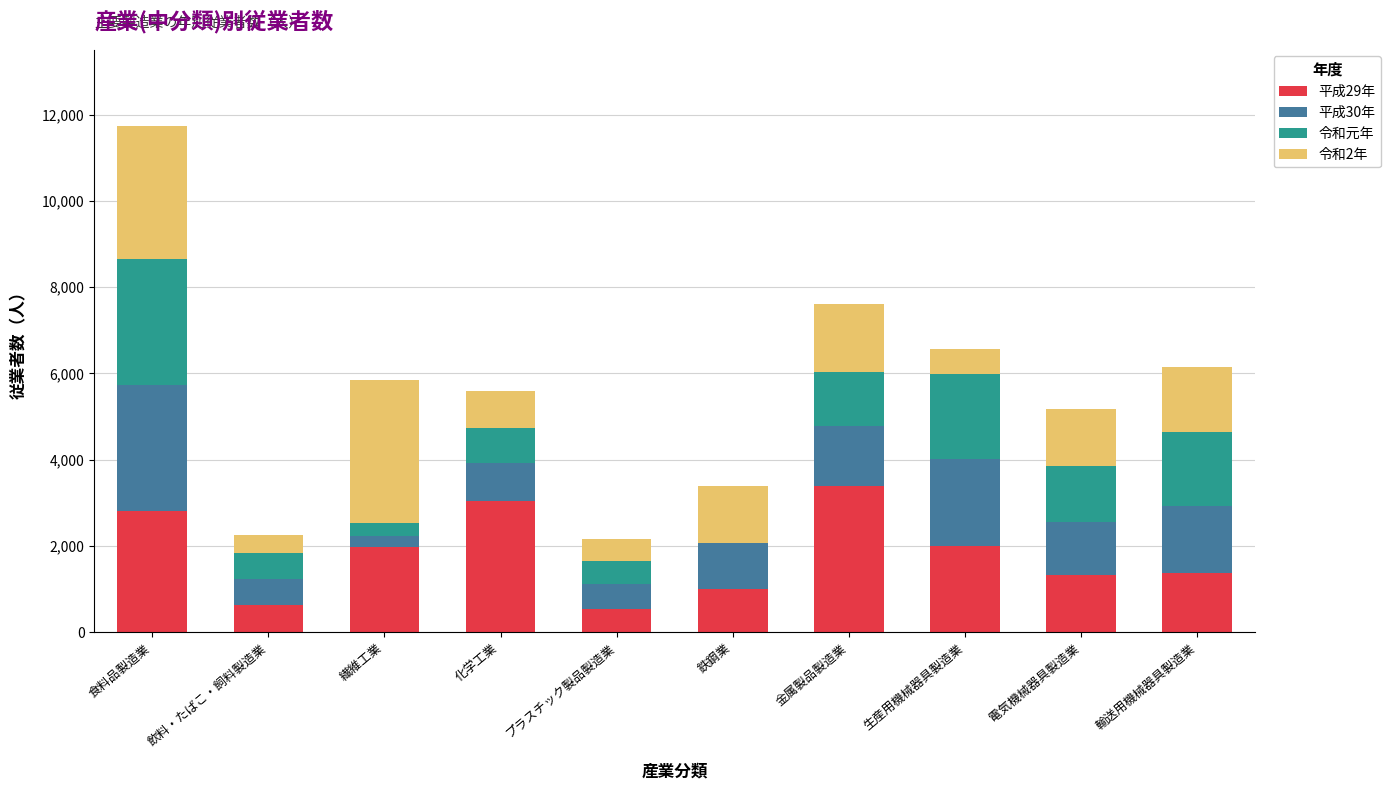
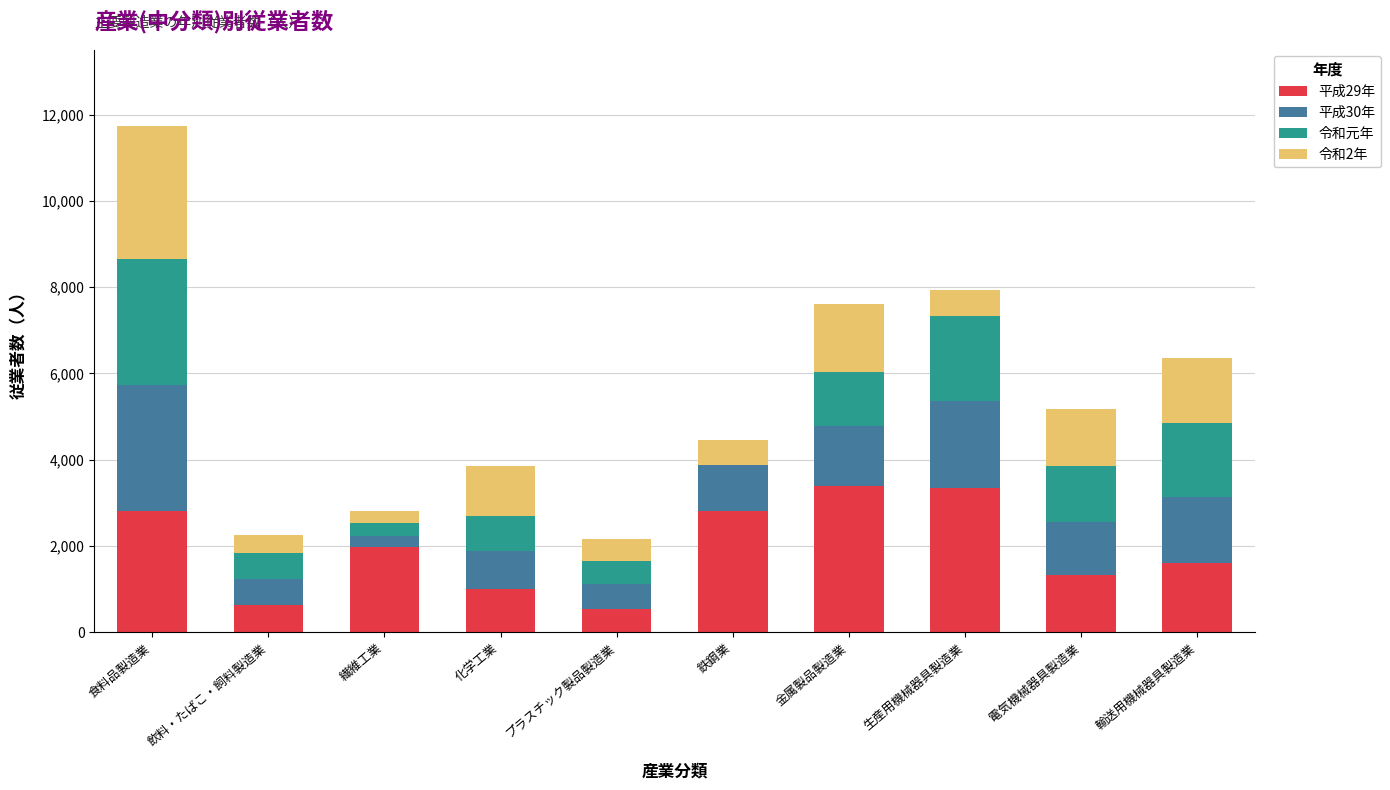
令和2年, 繊維工業: 3,300 -> 300
平成29年, 化学工業: 3,000 -> 1,000
令和2年, 化学工業: 900 -> 1,200
平成29年, 鉄鋼業: 1,000 -> 2,800
令和2年, 鉄鋼業: 1,300 -> 600
平成29年, 生産用機械器具製造業: 2,000 -> 3,300
平成29年, 輸送用機械器具製造業: 1,400 -> 1,600
